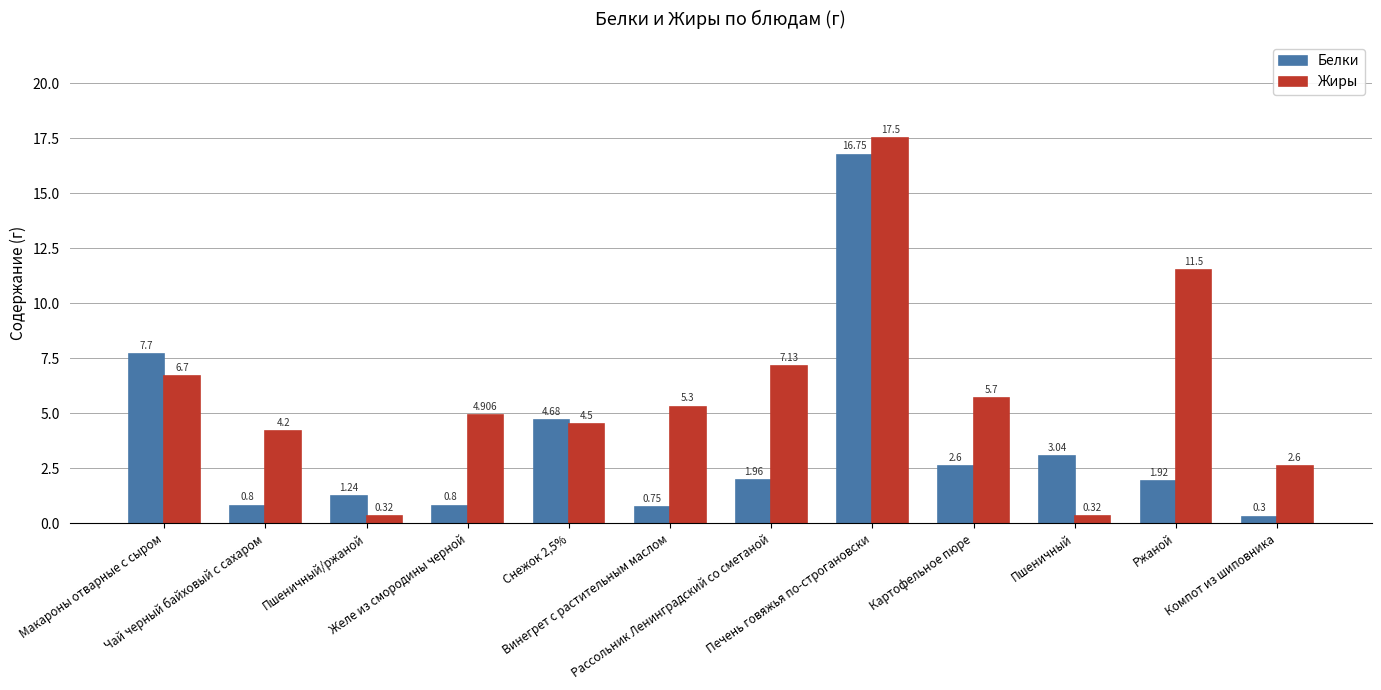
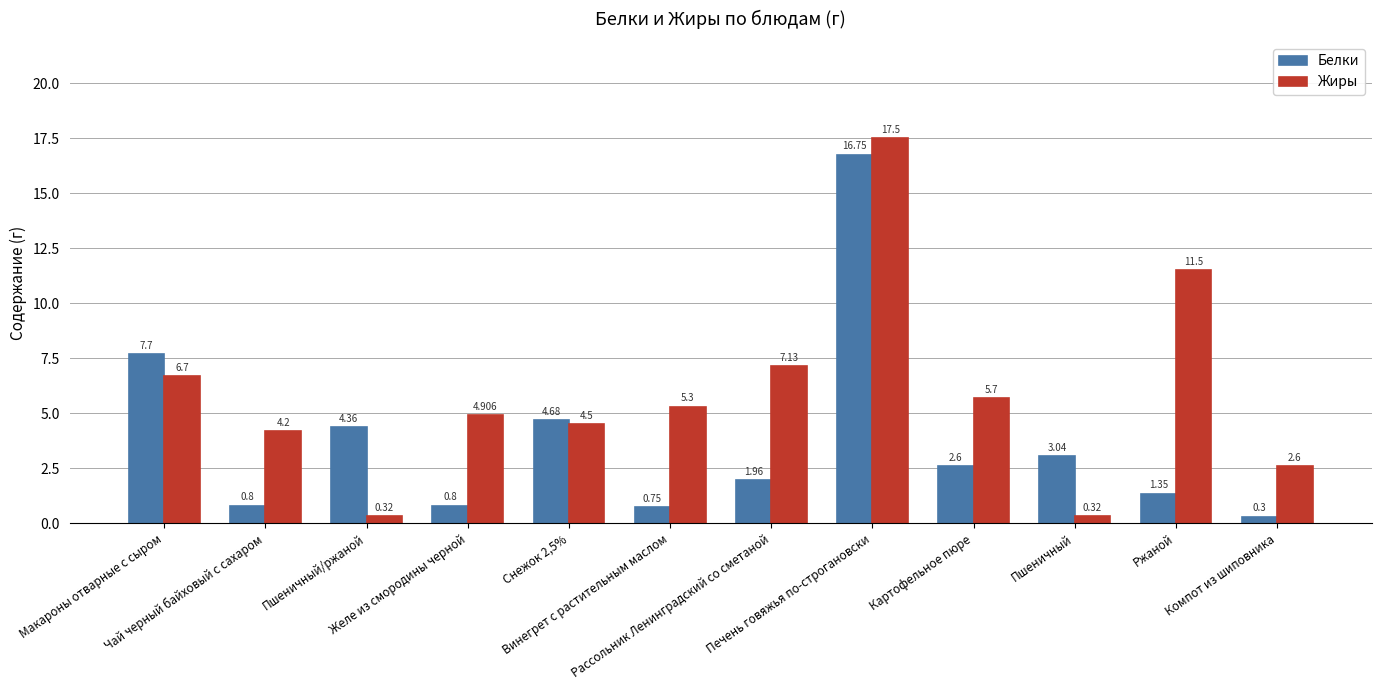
Белки, Пшеничный/ржаной: 1.24 -> 4.36
Белки, Ржаной: 1.92 -> 1.35
